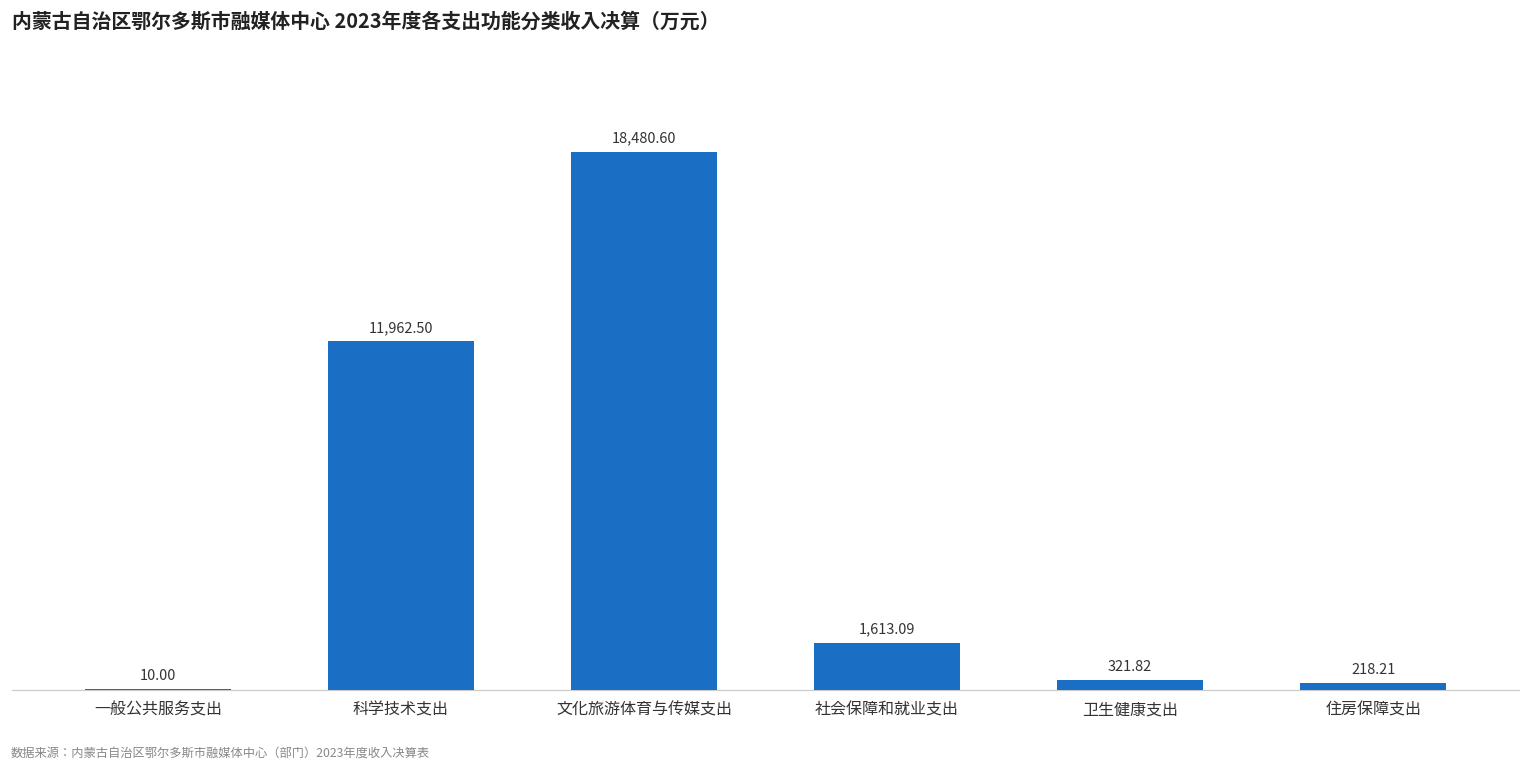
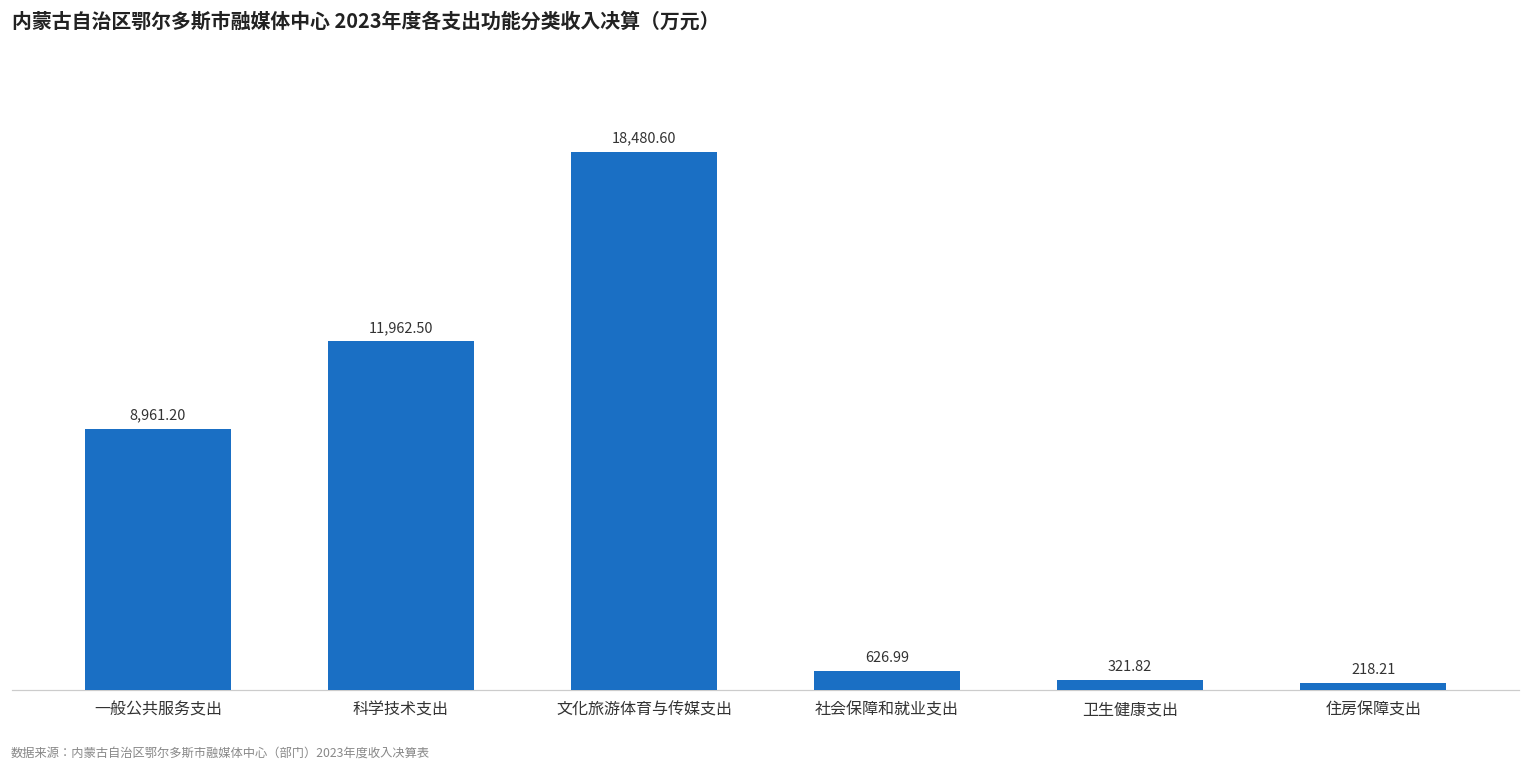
一般公共服务支出: 10.00 -> 8,961.20
社会保障和就业支出: 1,613.09 -> 626.99
